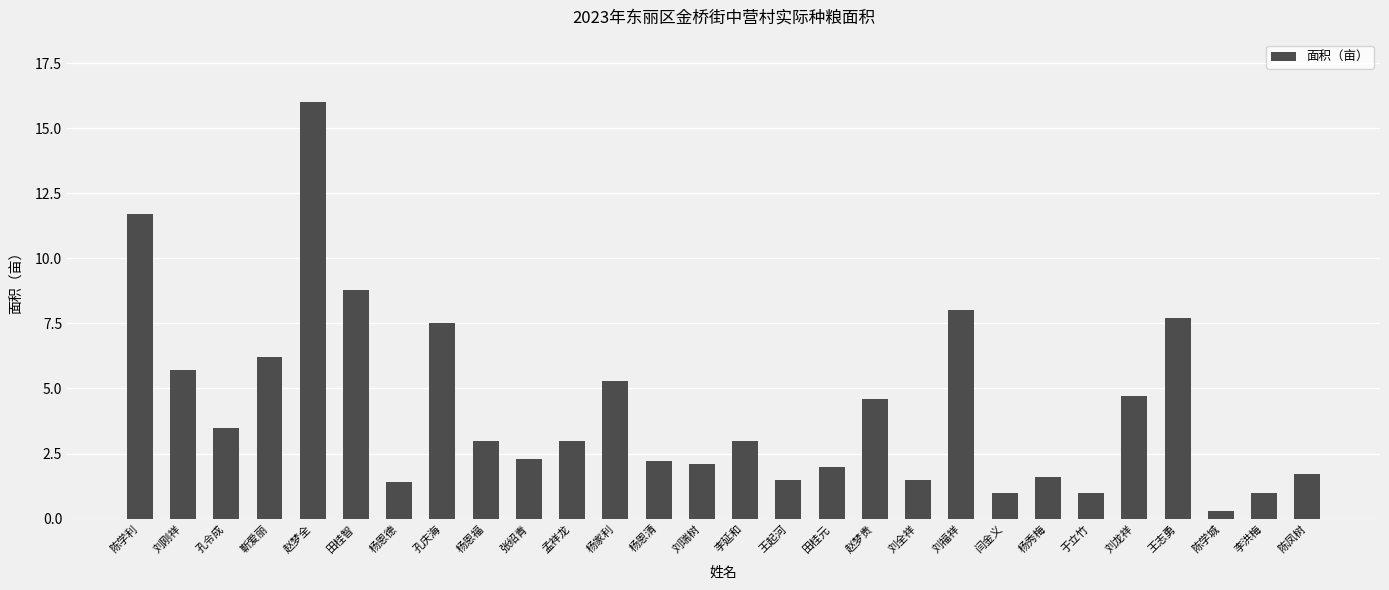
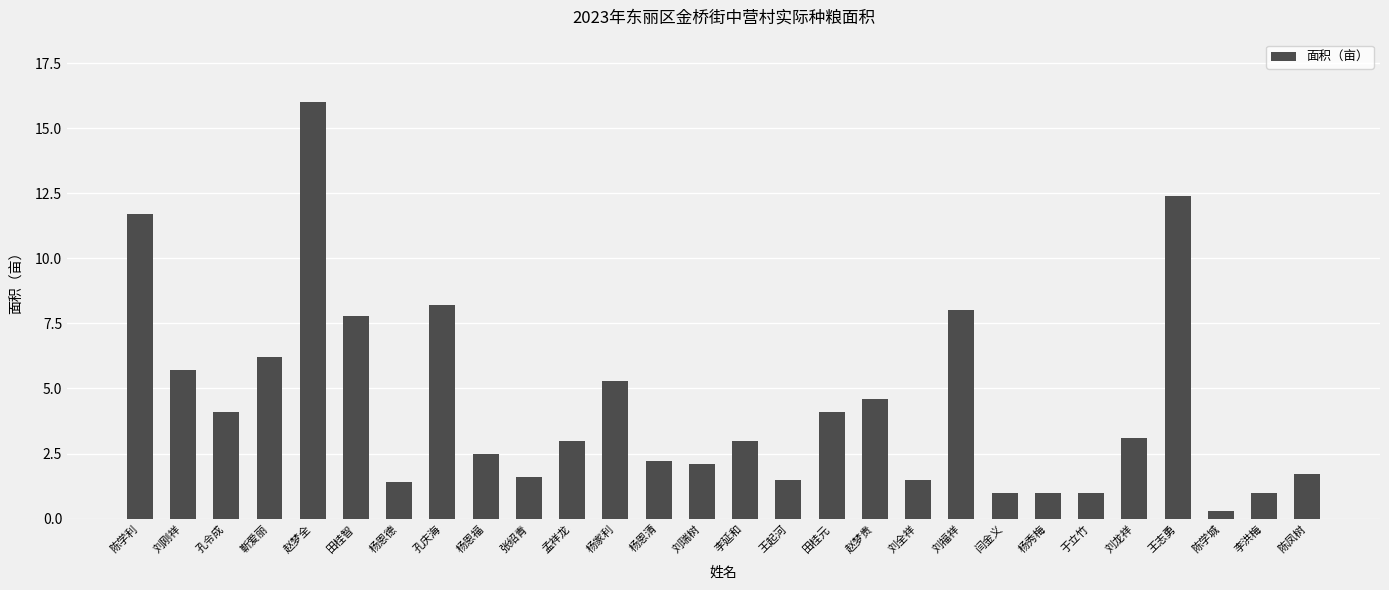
孔令成: 3.5 -> 4.1
田桂智: 8.8 -> 7.8
孔庆海: 7.5 -> 8.2
杨恩福: 3.0 -> 2.5
张绍青: 2.3 -> 1.6
田桂元: 2.0 -> 4.1
杨秀梅: 1.6 -> 1.0
刘龙祥: 4.7 -> 3.1
王志勇: 7.7 -> 12.4
